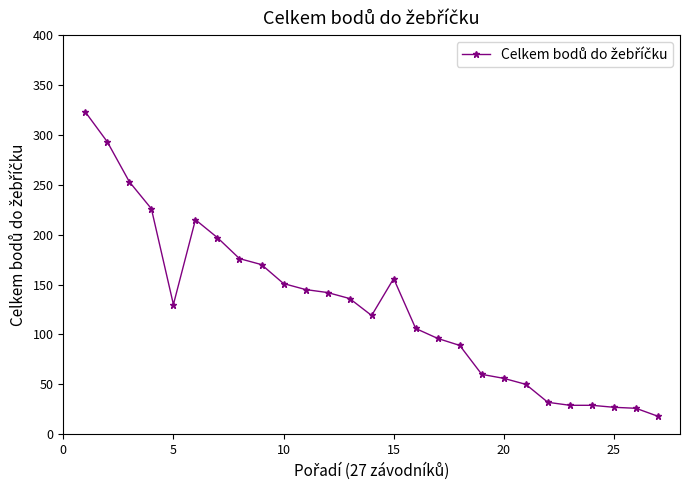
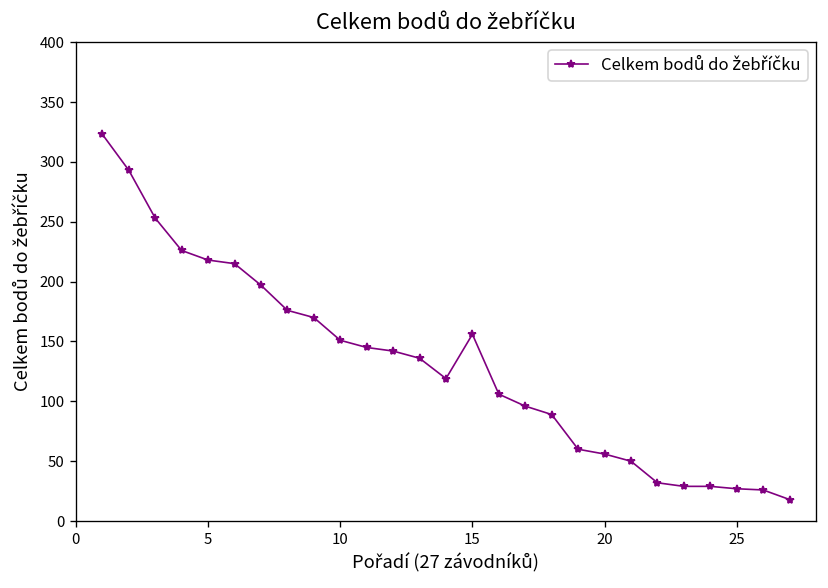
5: 130 -> 220
